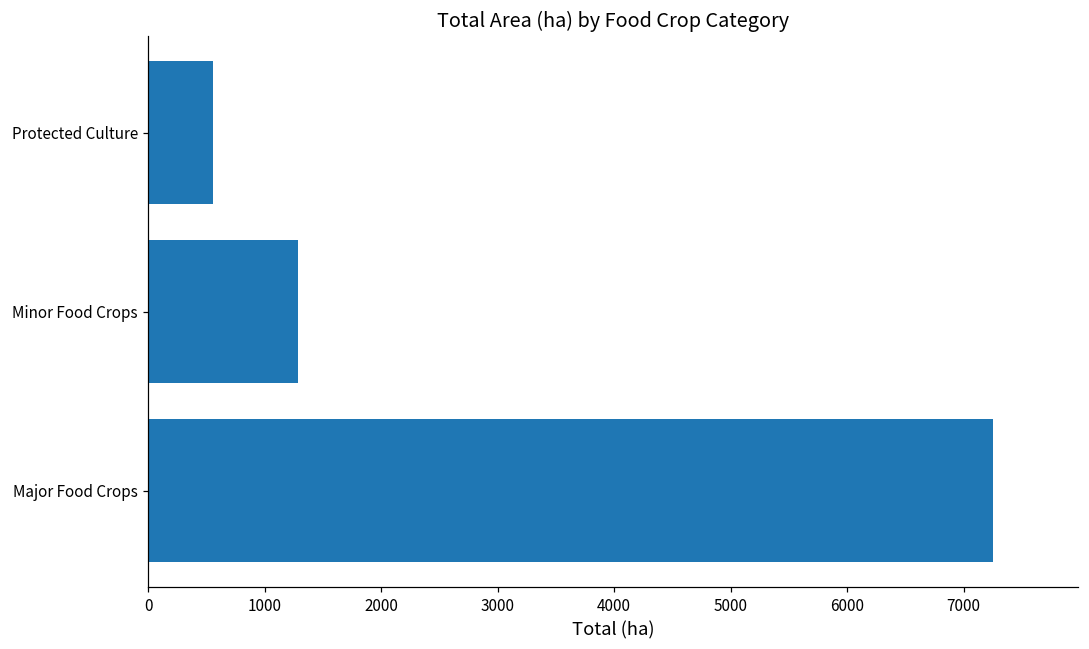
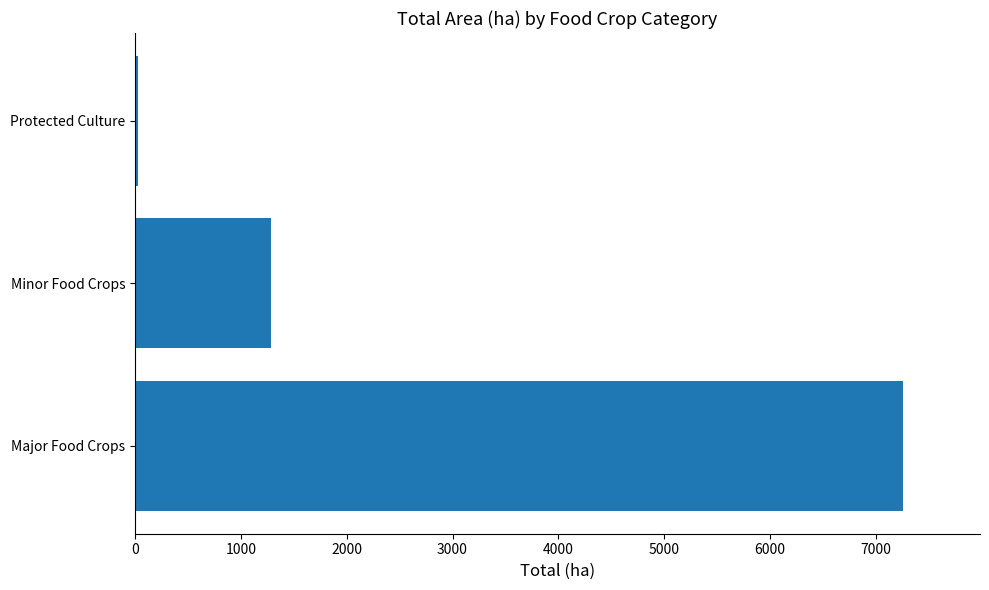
Protected Culture: 560 -> 30
